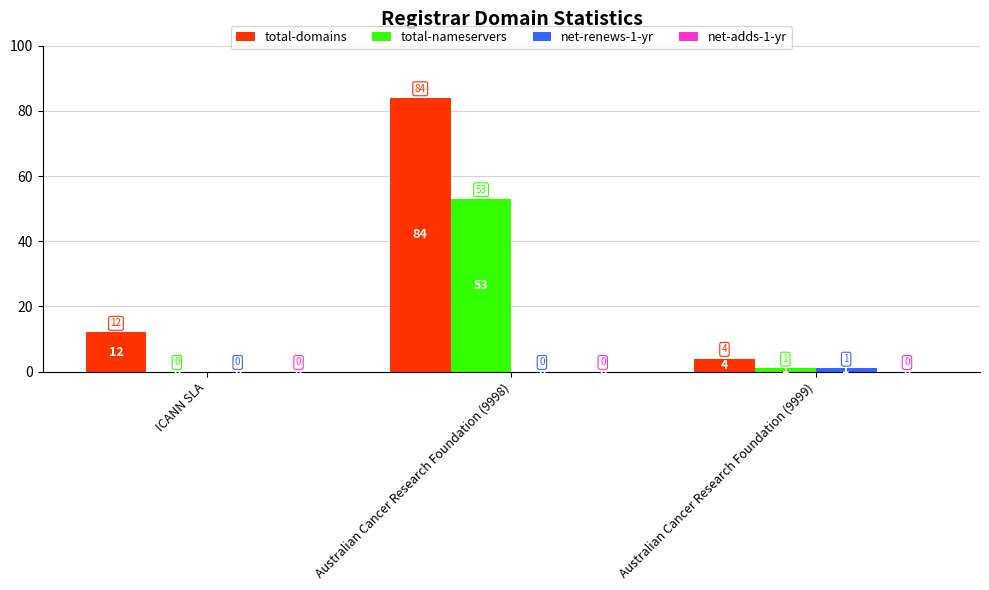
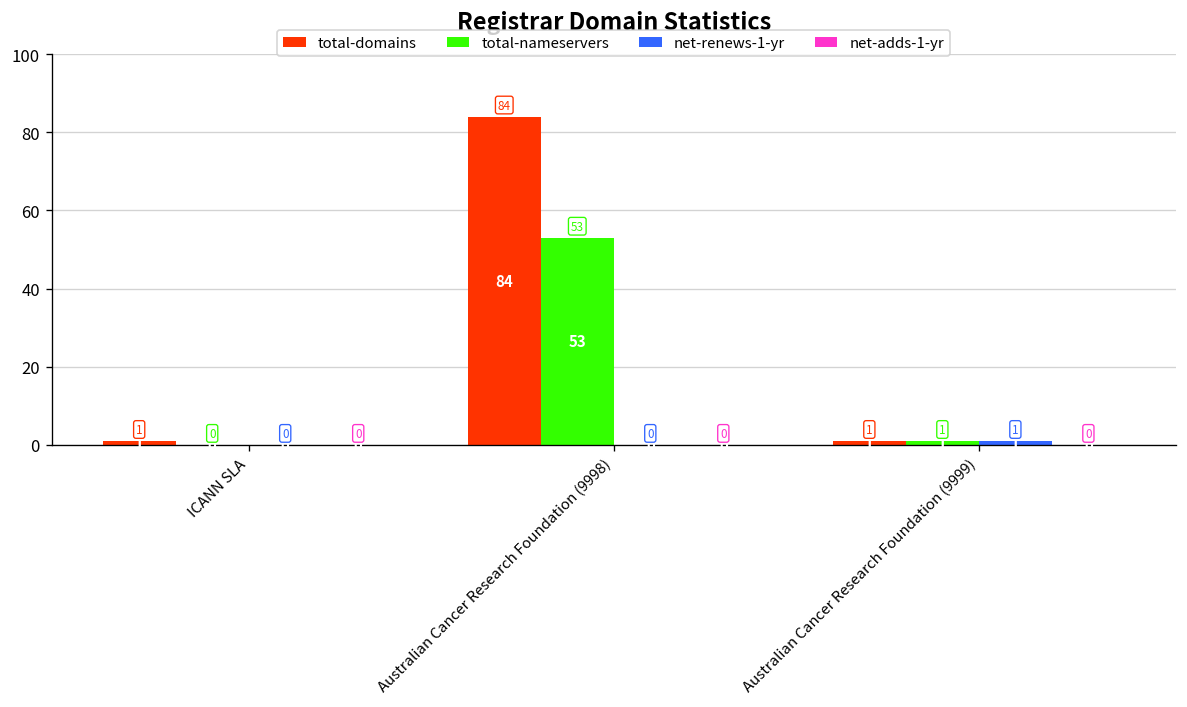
total-domains, ICANN SLA: 12 -> 1
total-domains, Australian Cancer Research Foundation (9999): 4 -> 1
